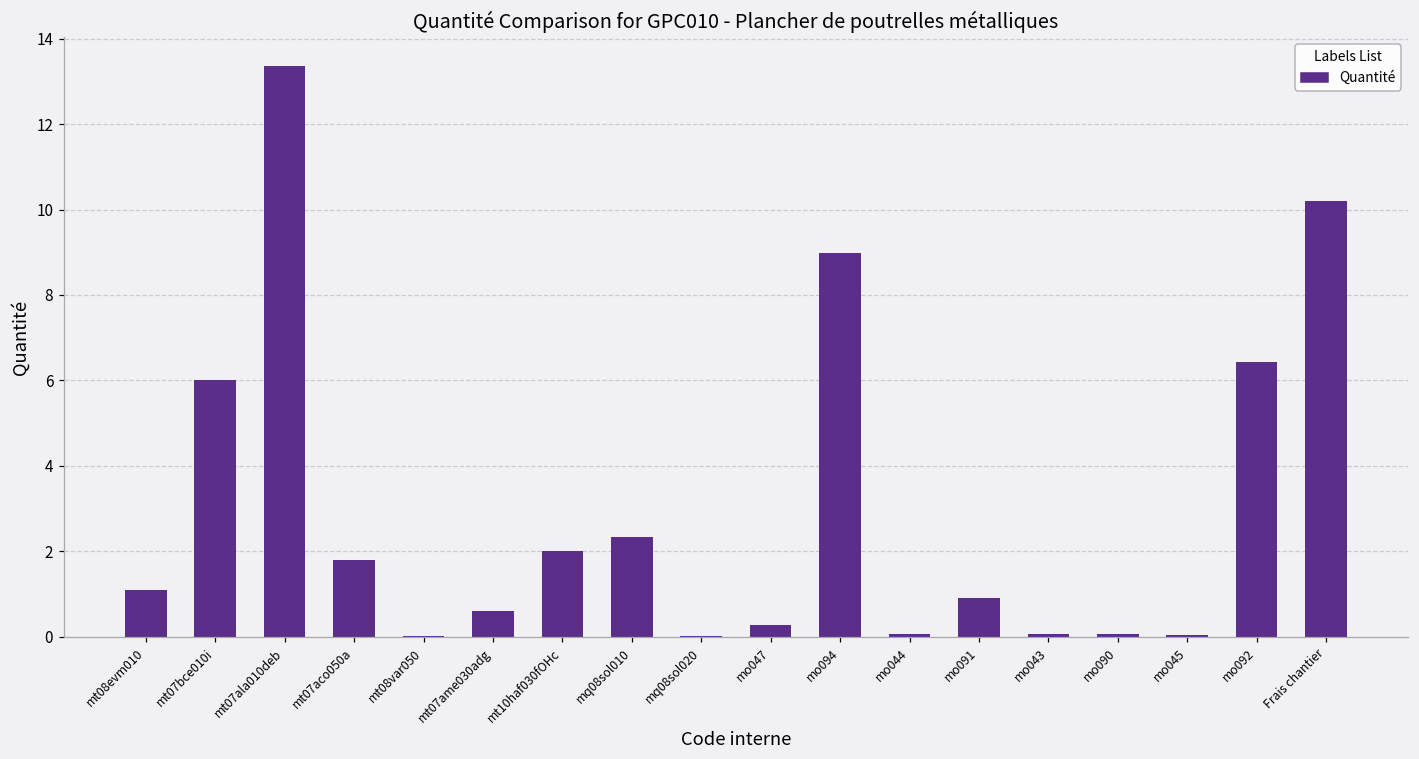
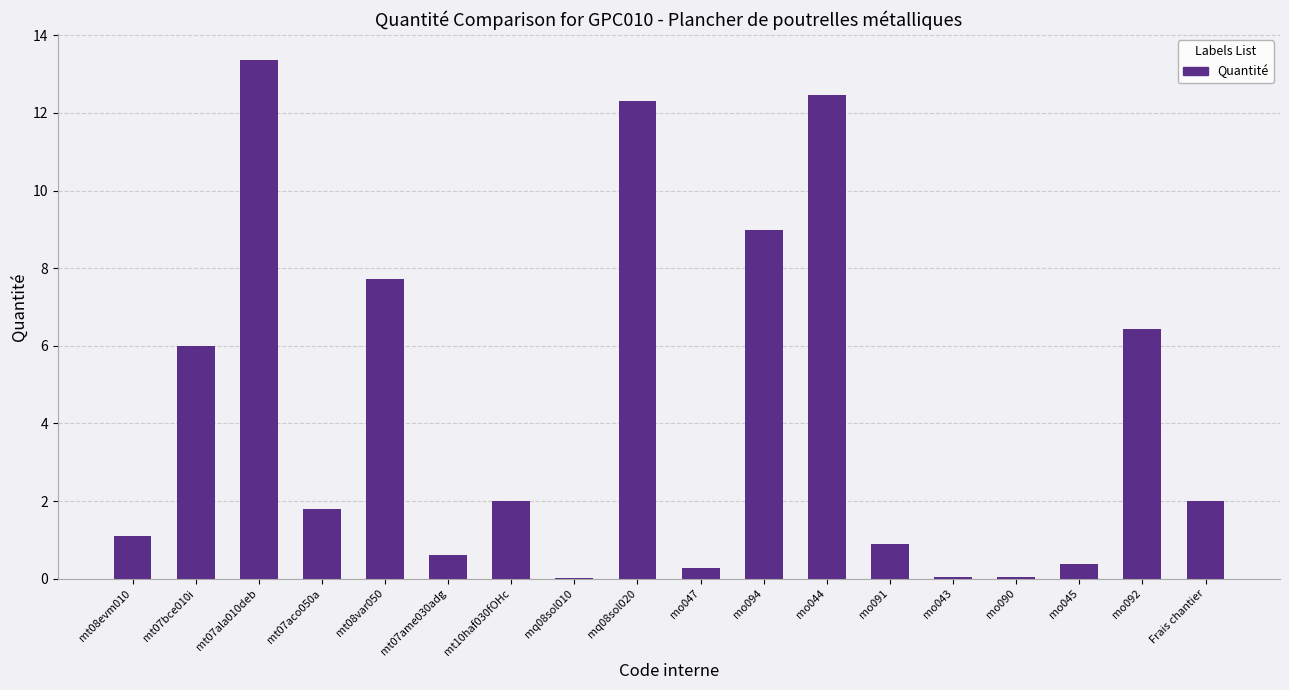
mt08var050: 0.0 -> 7.7
mq08sol010: 2.3 -> 0.0
mq08sol020: 0.0 -> 12.3
mo044: 0.1 -> 12.5
mo045: 0.0 -> 0.4
Frais chantier: 10.2 -> 2.0
